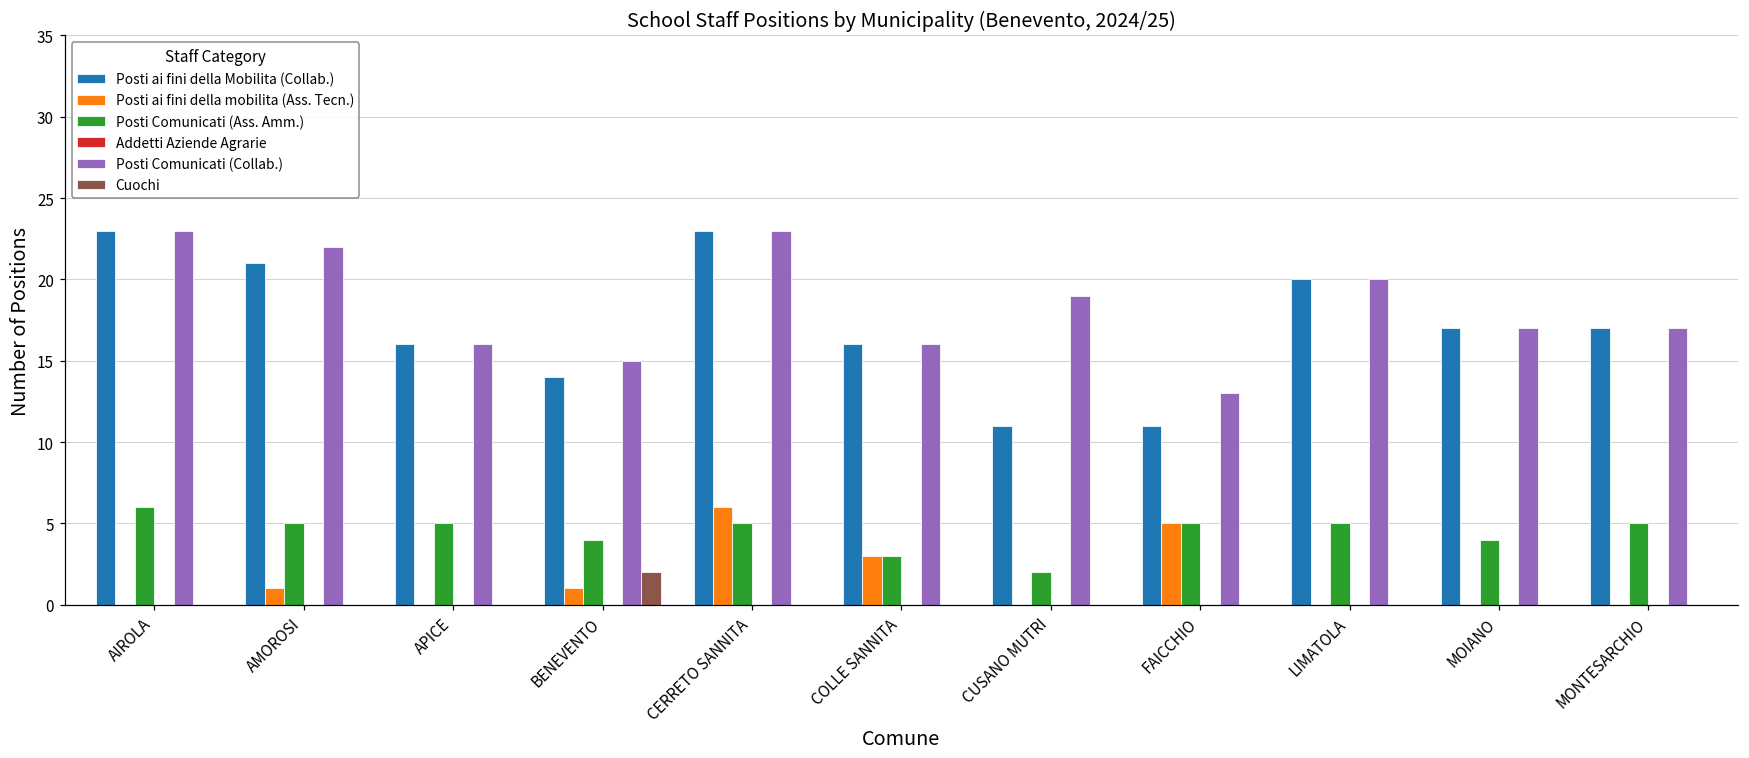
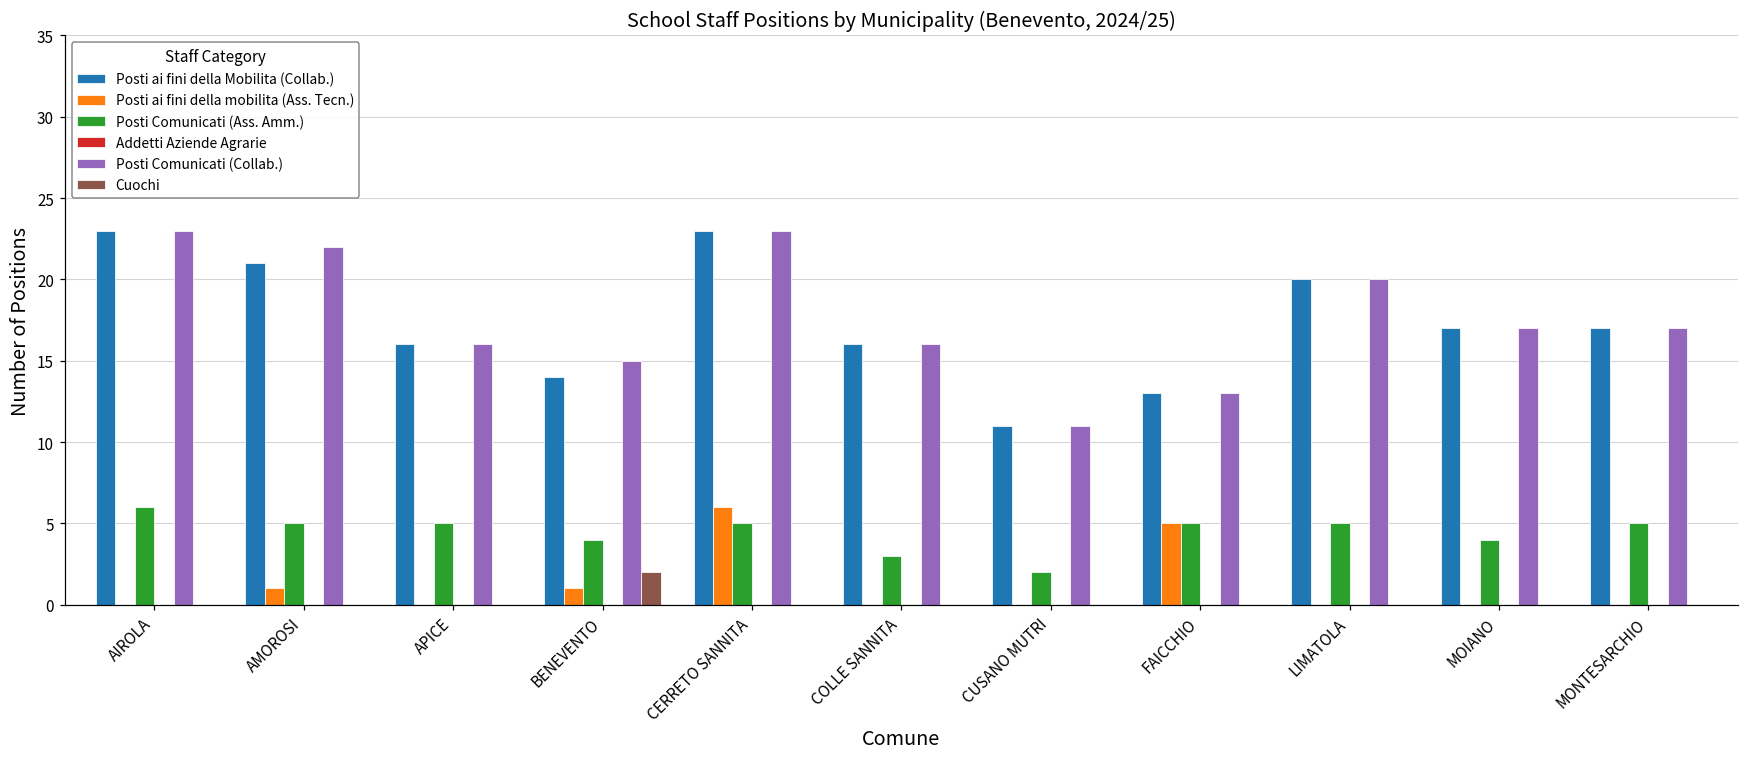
Posti ai fini della mobilita (Ass. Tecn.), COLLE SANNITA: 3 -> 0
Posti Comunicati (Collab.), CUSANO MUTRI: 19 -> 11
Posti ai fini della Mobilita (Collab.), FAICCHIO: 11 -> 13
